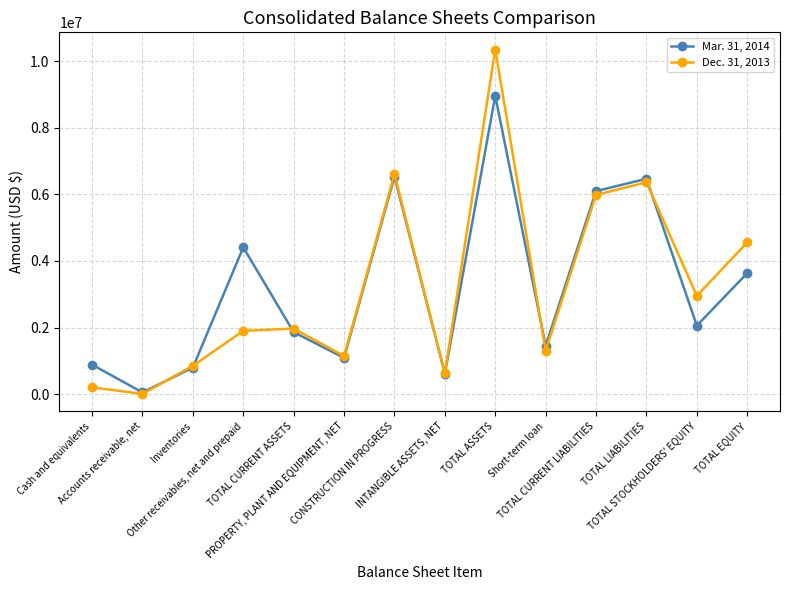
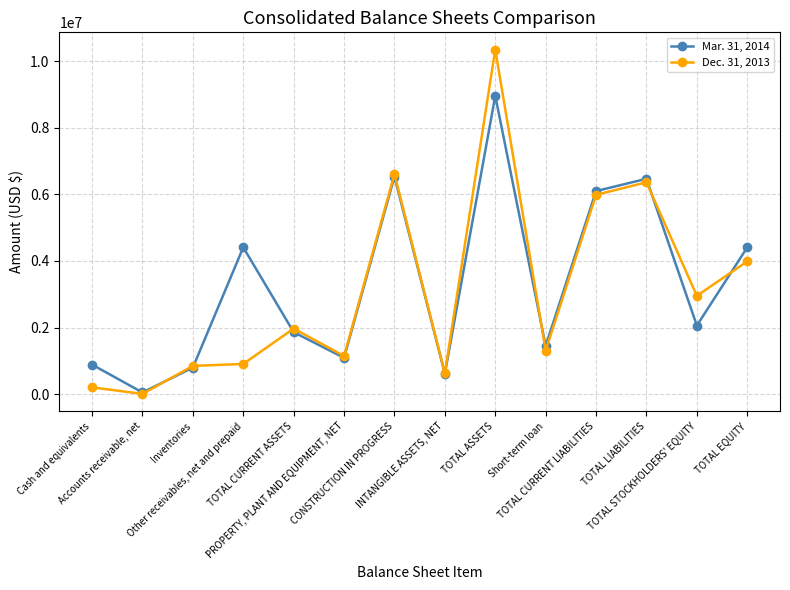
Dec. 31, 2013, Other receivables, net and prepaid: 1900000 -> 900000
Mar. 31, 2014, TOTAL EQUITY: 3600000 -> 4400000
Dec. 31, 2013, TOTAL EQUITY: 4600000 -> 4000000
